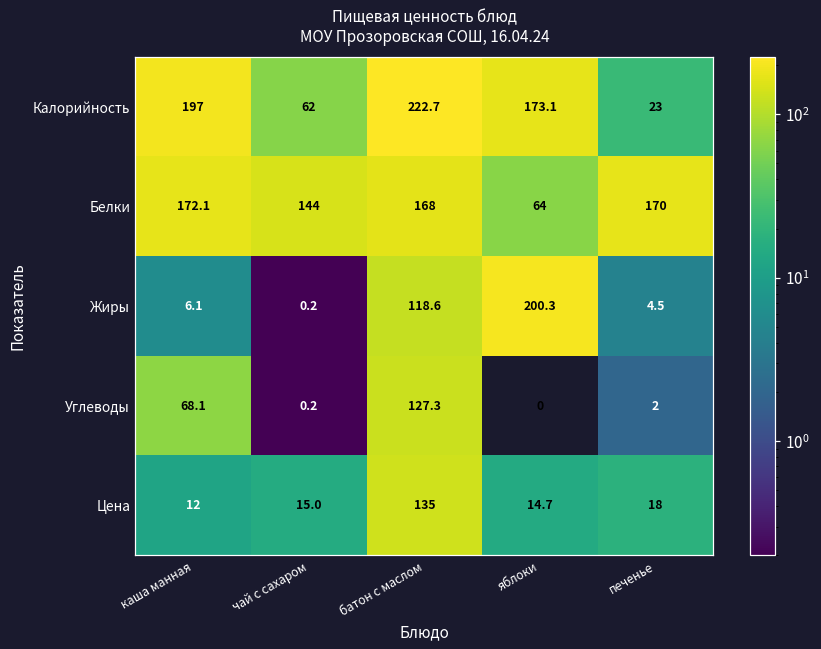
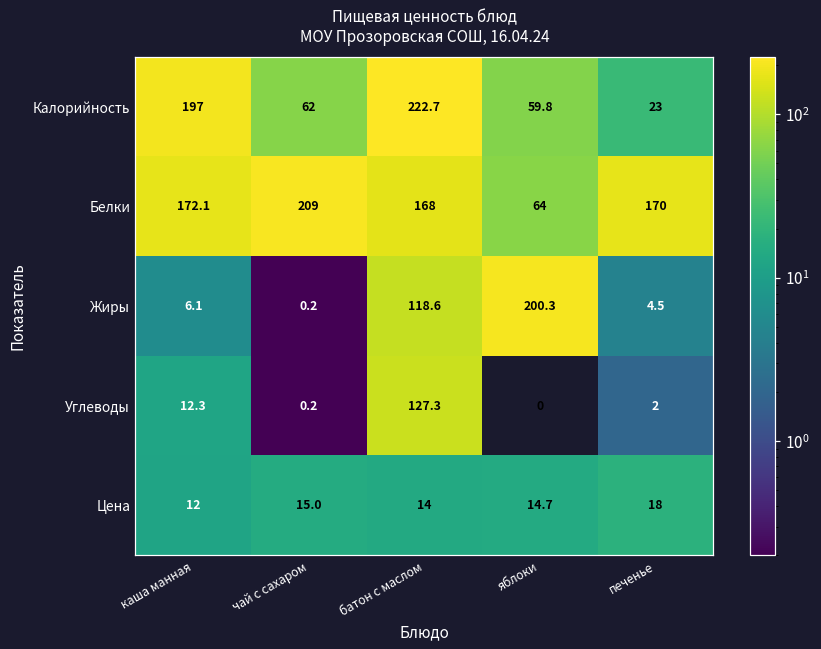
Калорийность, яблоки: 173.1 -> 59.8
Белки, чай с сахаром: 144 -> 209
Углеводы, каша манная: 68.1 -> 12.3
Цена, батон с маслом: 135 -> 14
